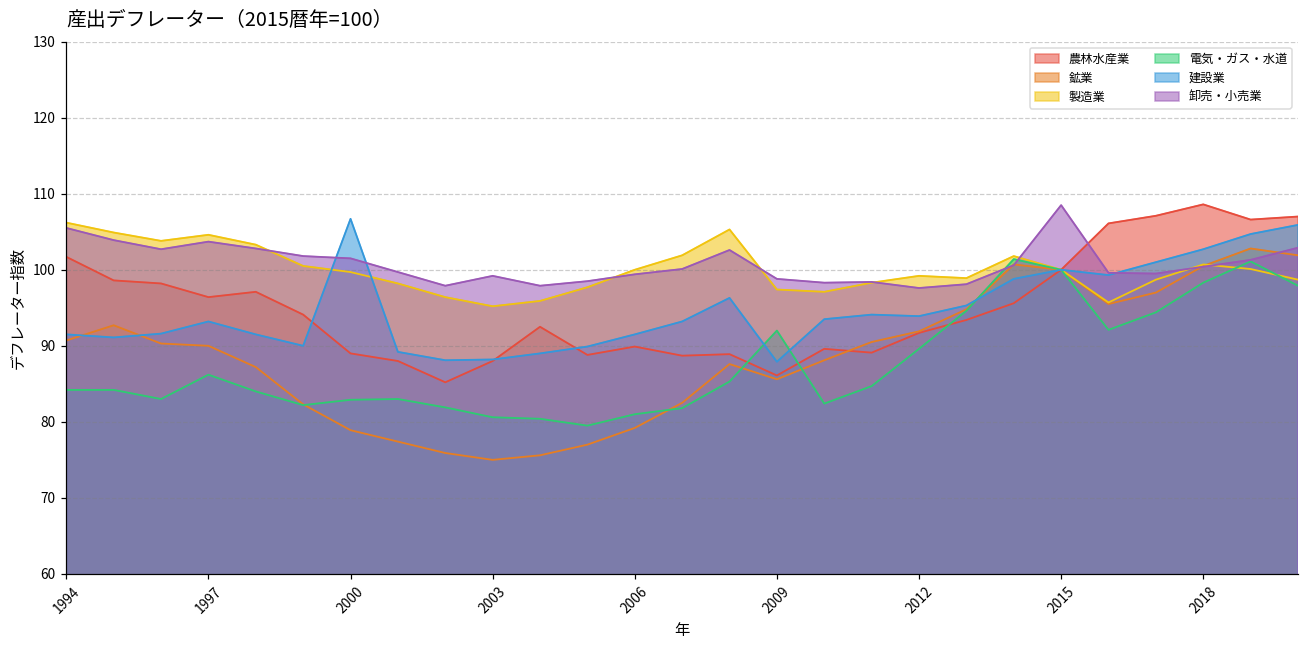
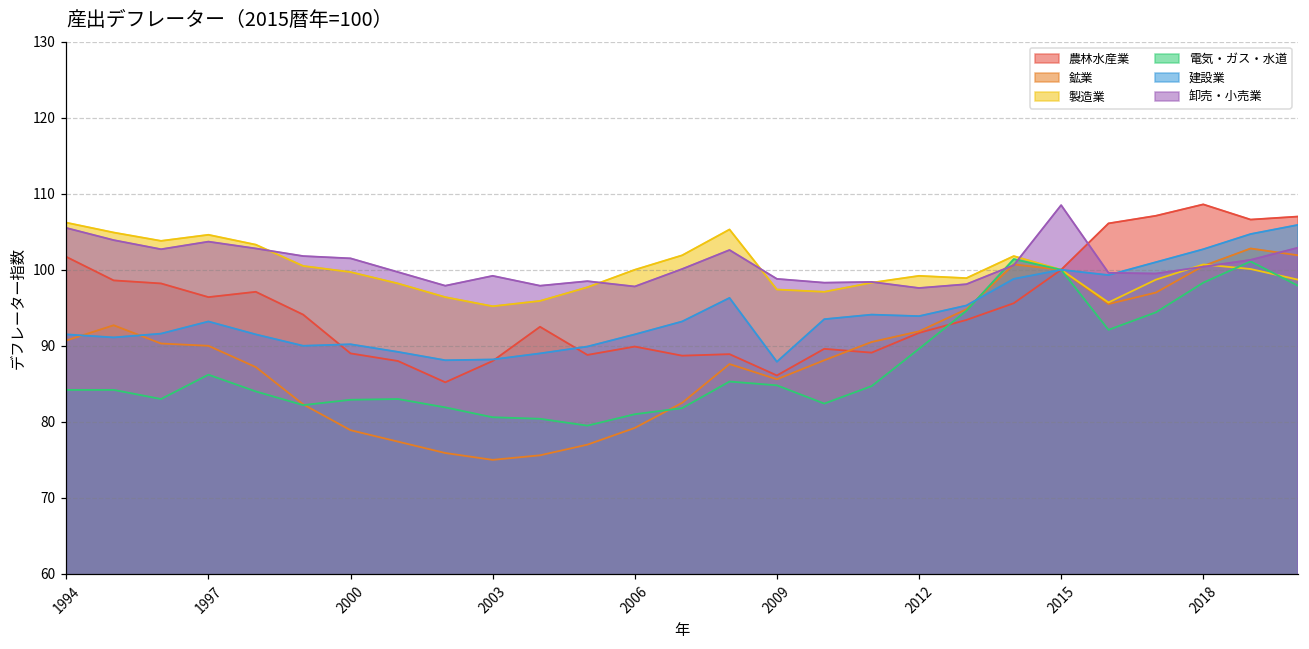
建設業, 2000: 107 -> 90
卸売・小売業, 2006: 99 -> 98
電気・ガス・水道, 2009: 92 -> 85
